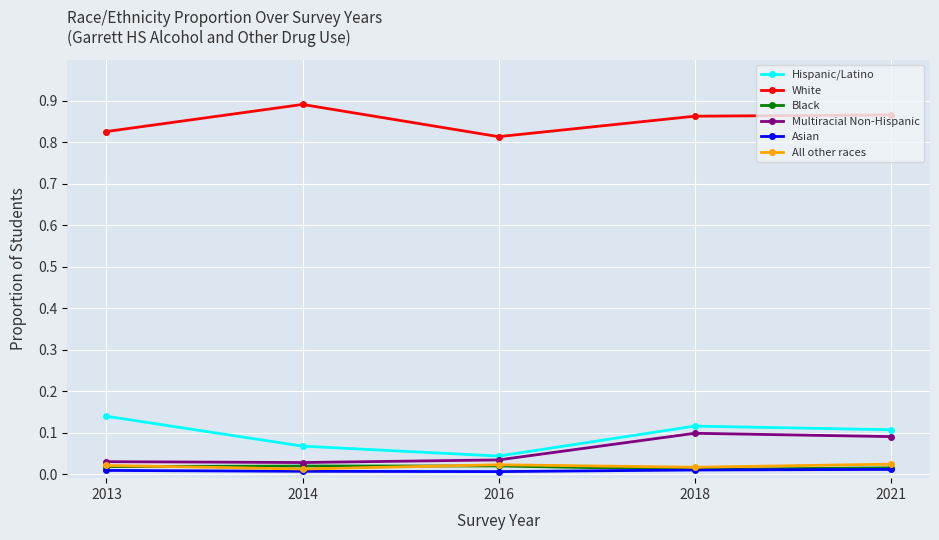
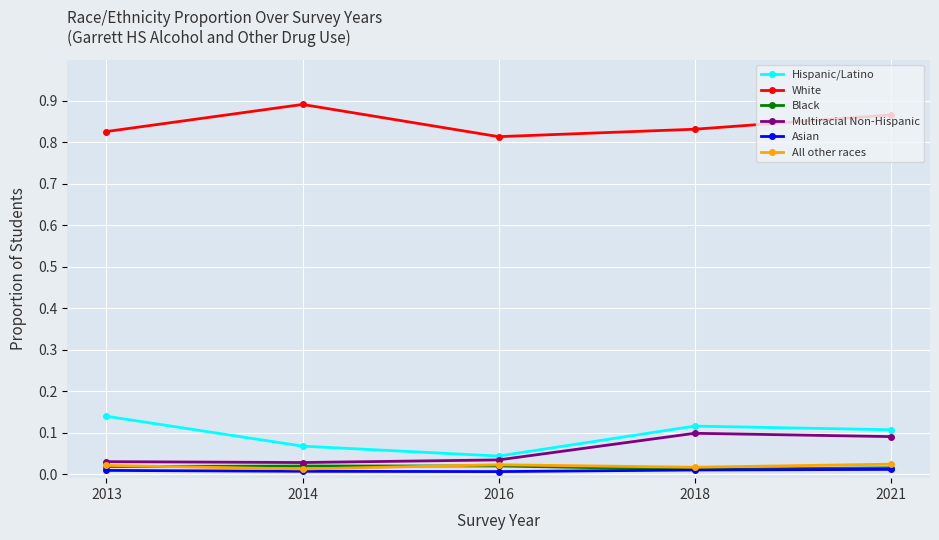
White, 2018: 0.86 -> 0.83
